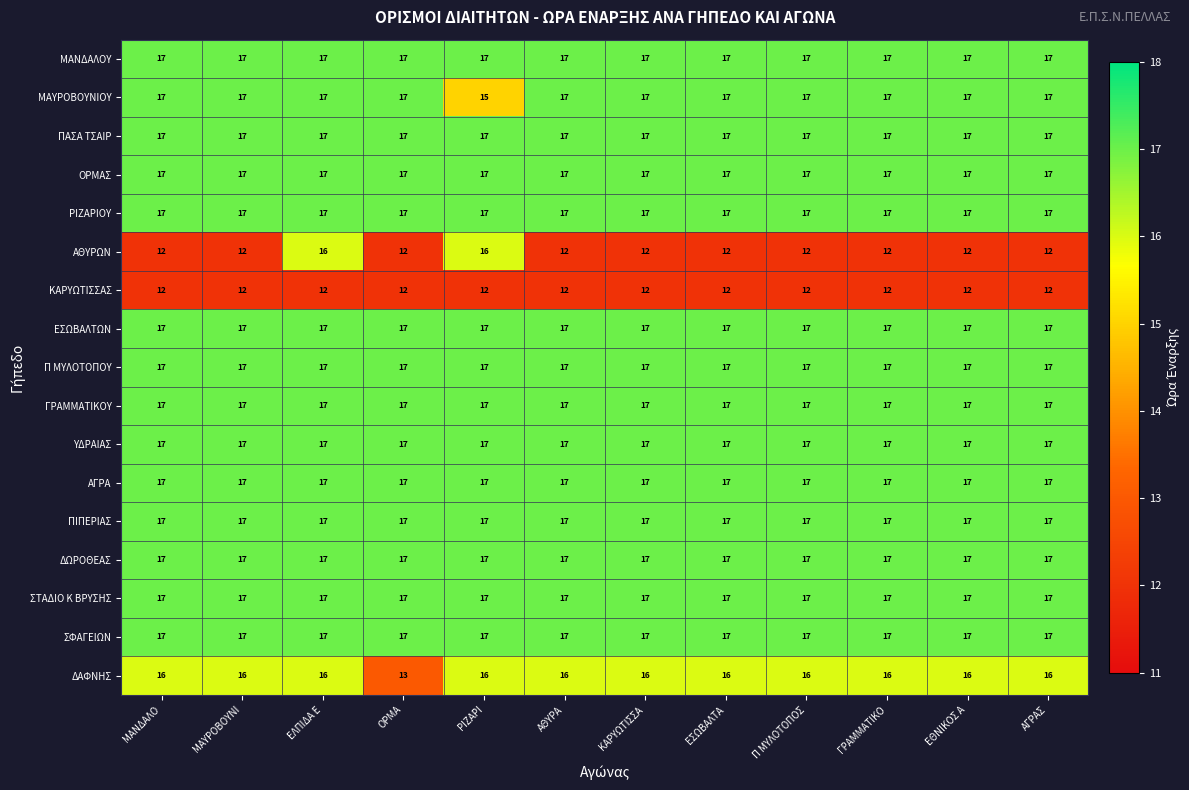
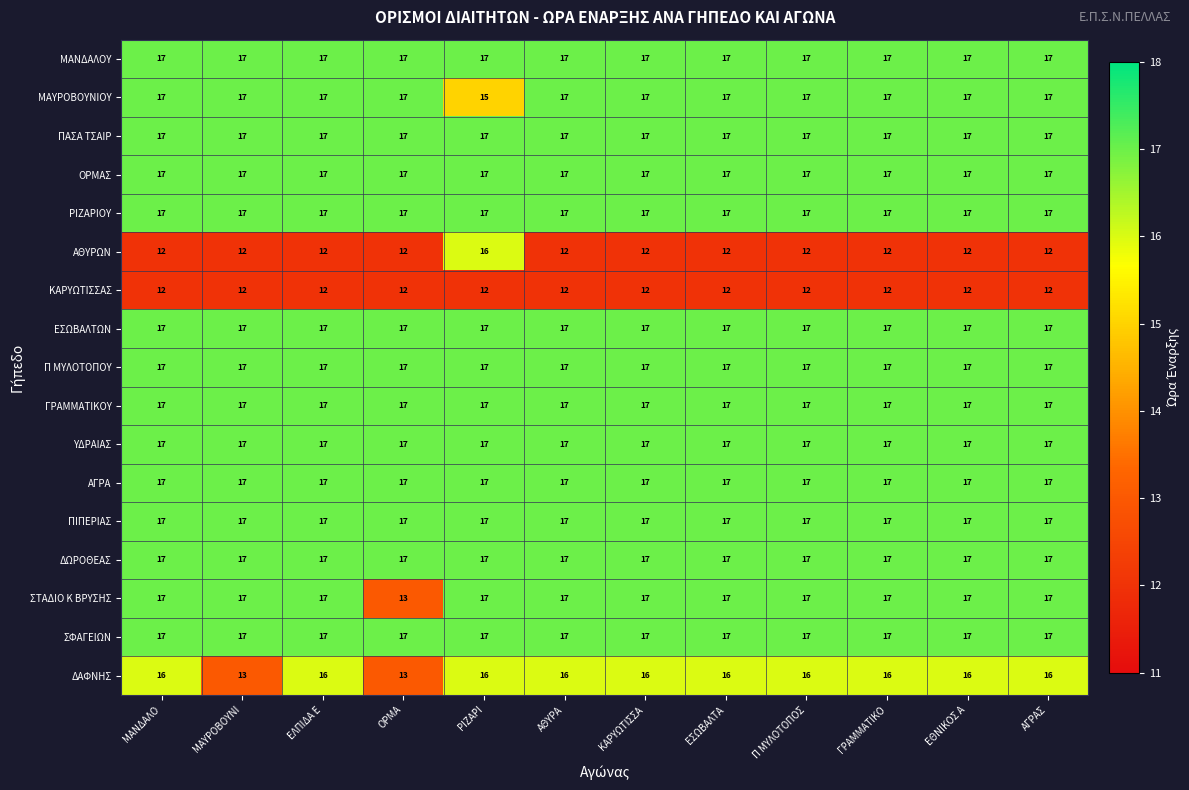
ΑΘΥΡΩΝ, ΕΛΠΙΔΑ Ε: 16 -> 12
ΣΤΑΔΙΟ Κ ΒΡΥΣΗΣ, ΟΡΜΑ: 17 -> 13
ΔΑΦΝΗΣ, ΜΑΥΡΟΒΟΥΝΙ: 16 -> 13
